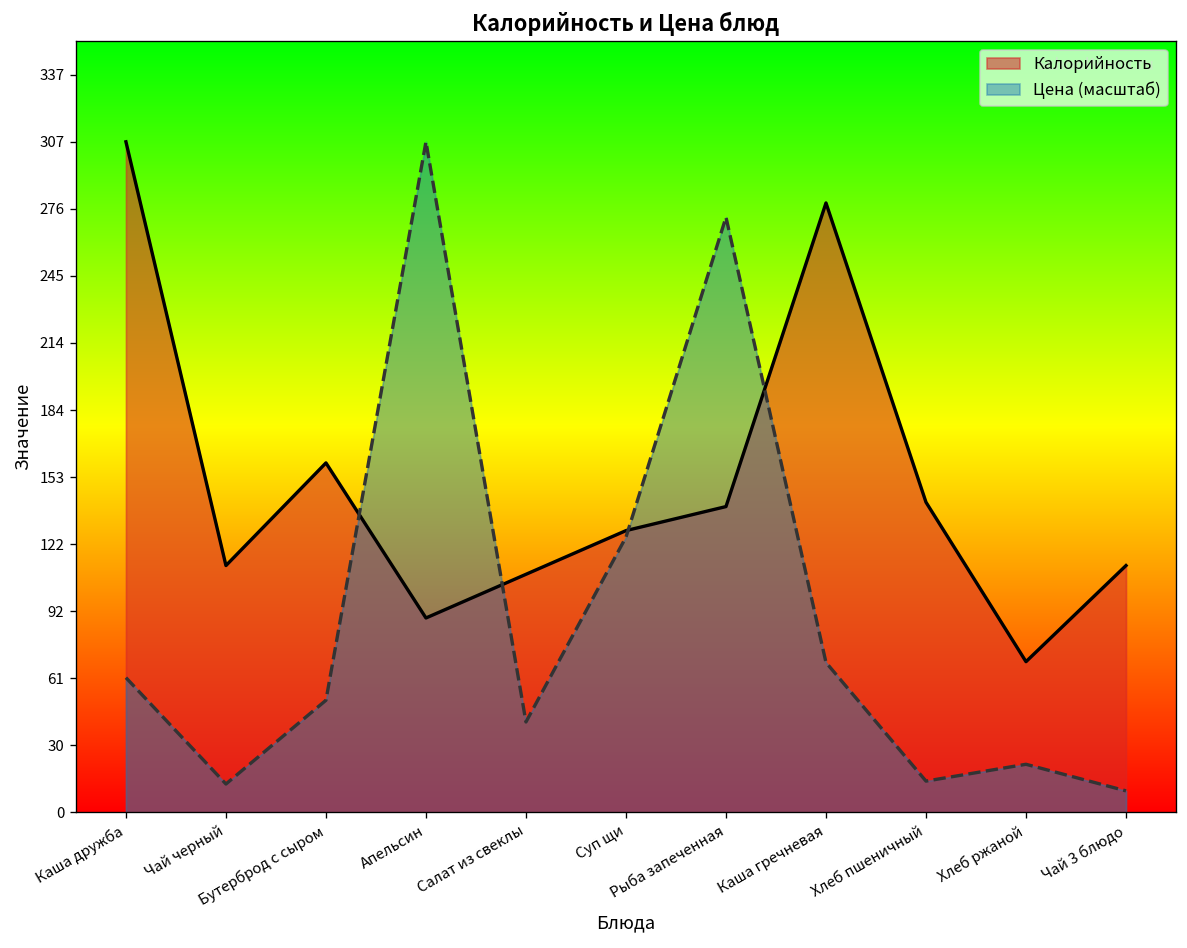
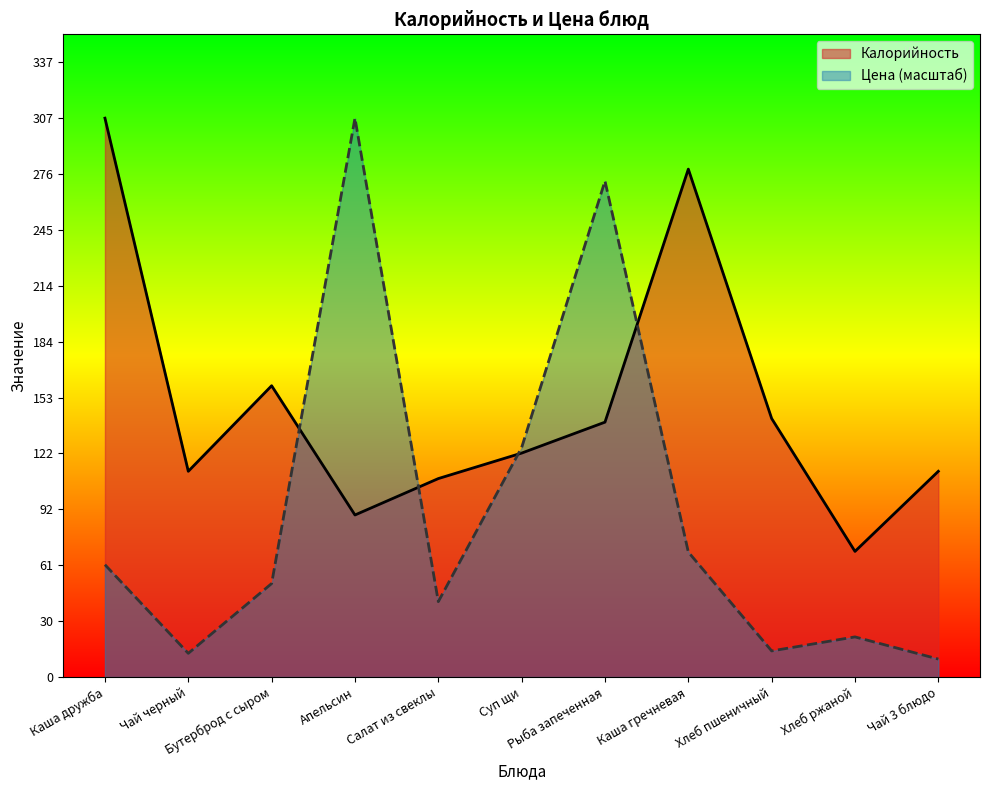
Калорийность, Суп щи: 129 -> 123
